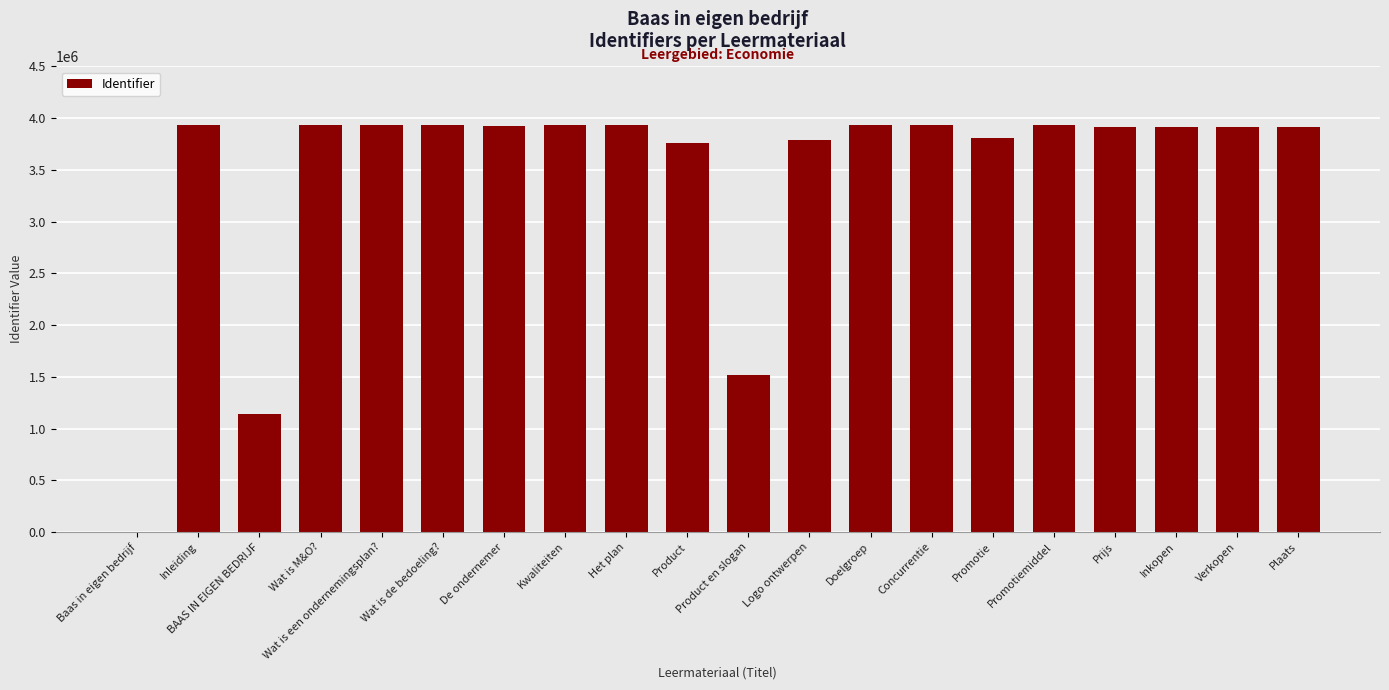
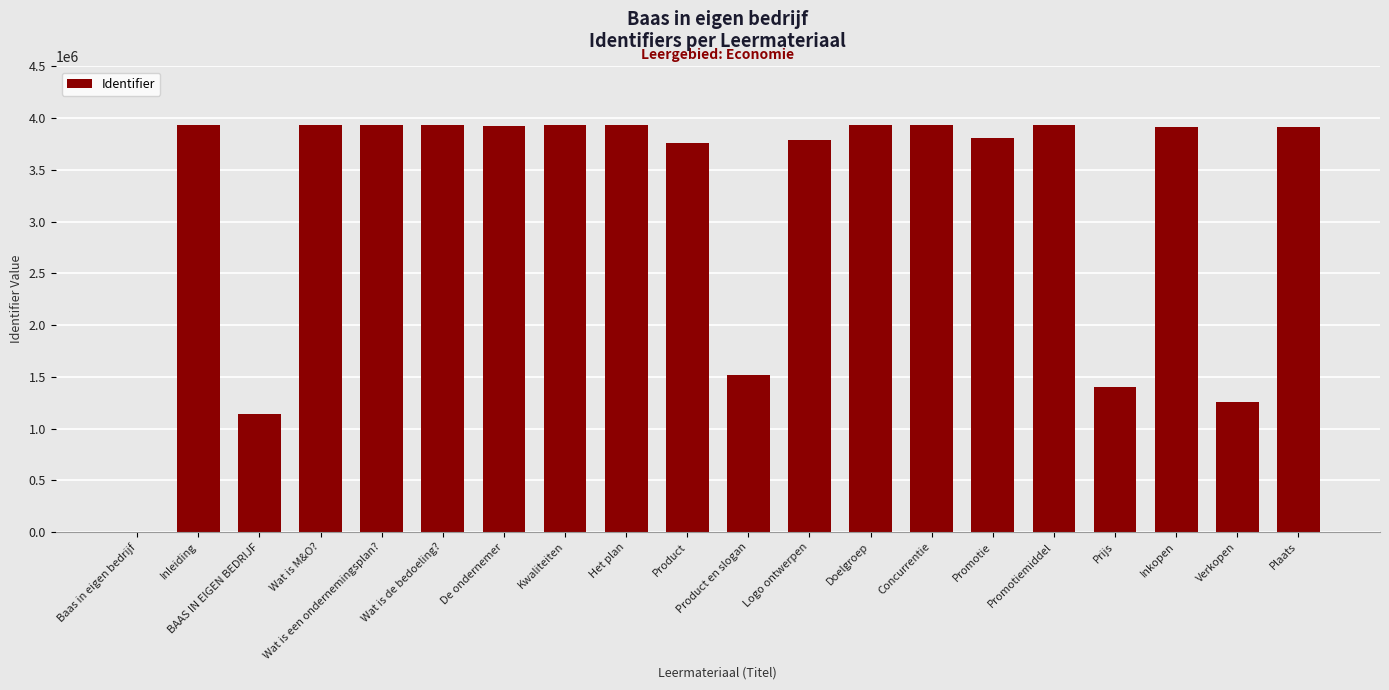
Prijs: 3910000 -> 1400000
Verkopen: 3910000 -> 1250000
